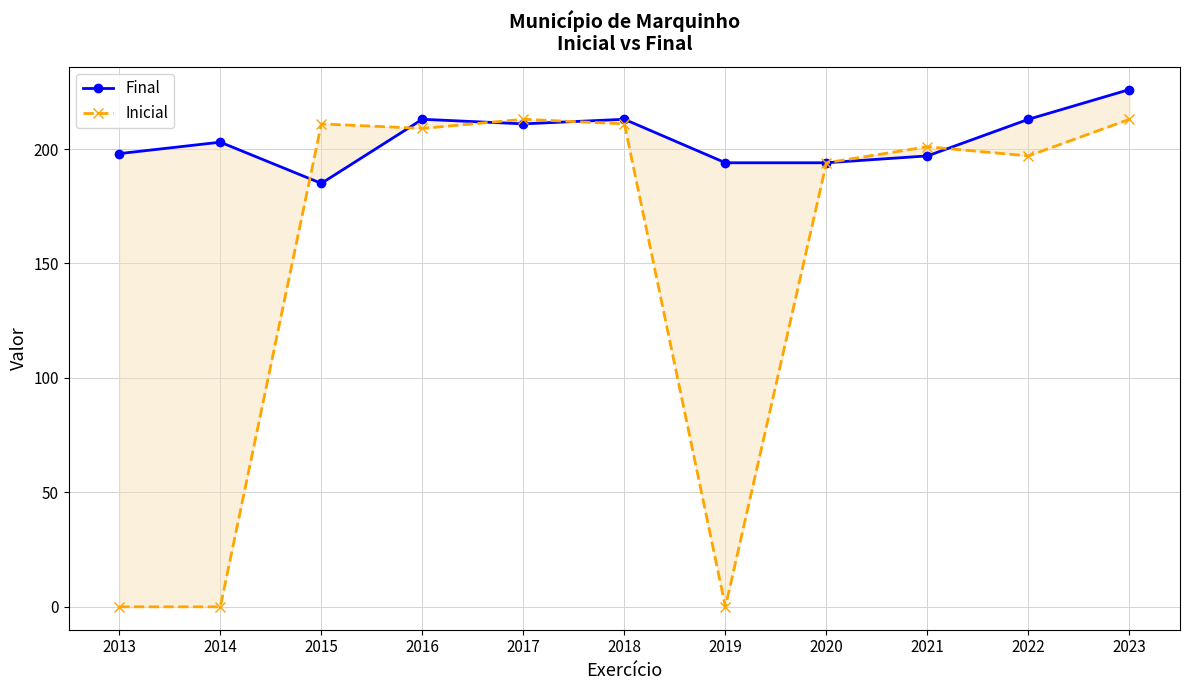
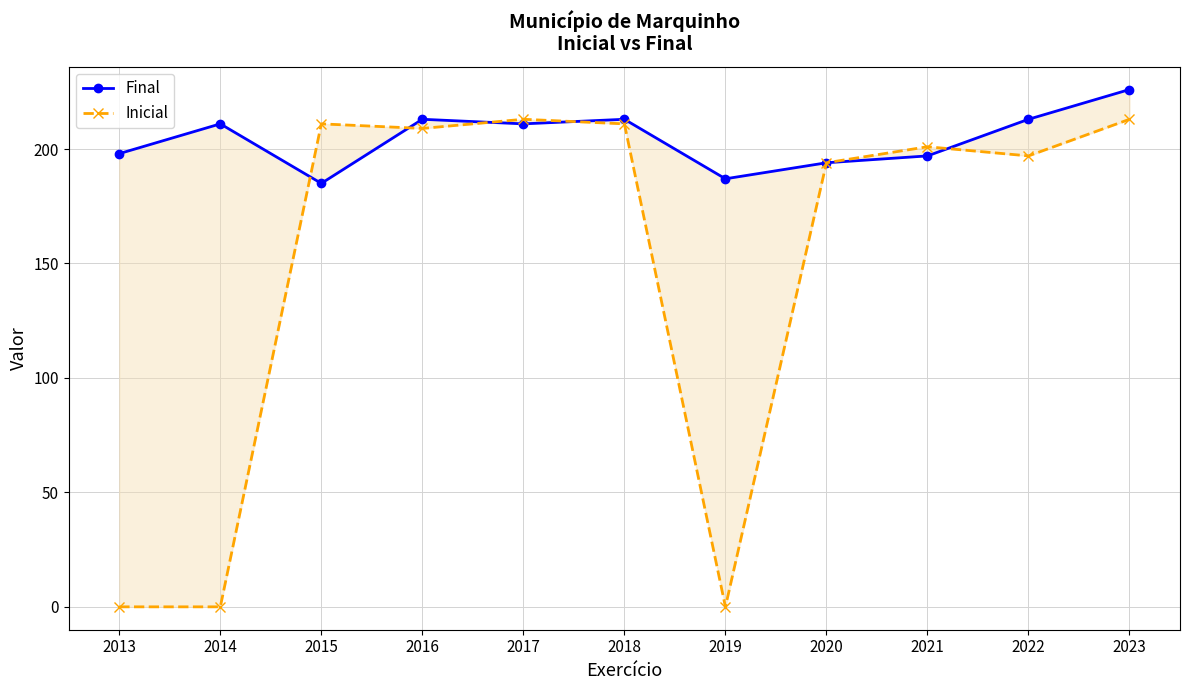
Final, 2014: 203 -> 211
Final, 2019: 194 -> 187
